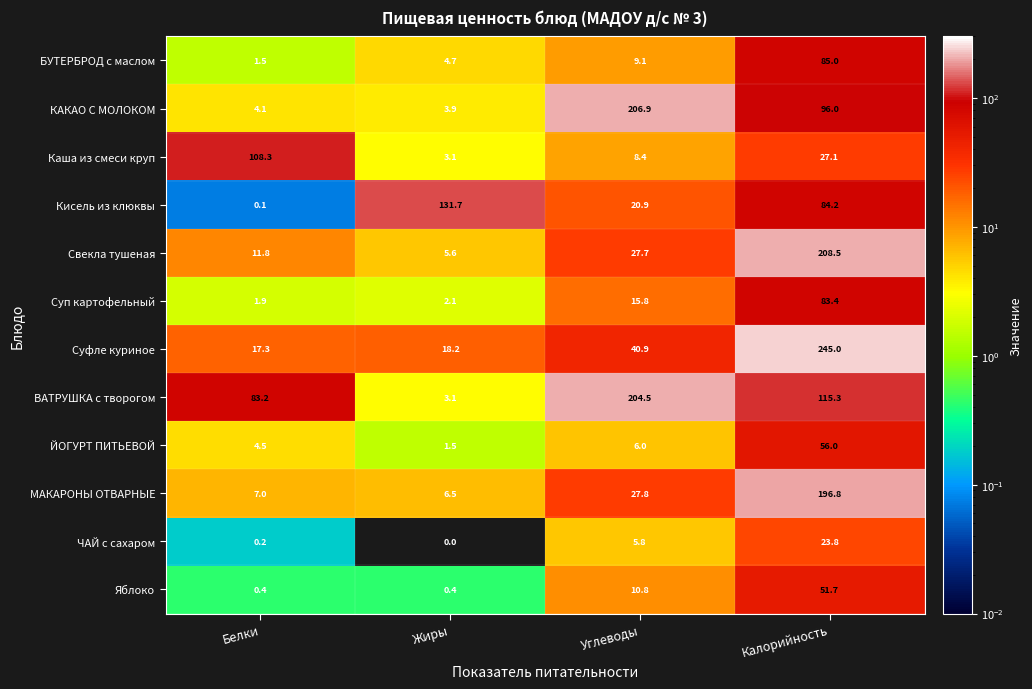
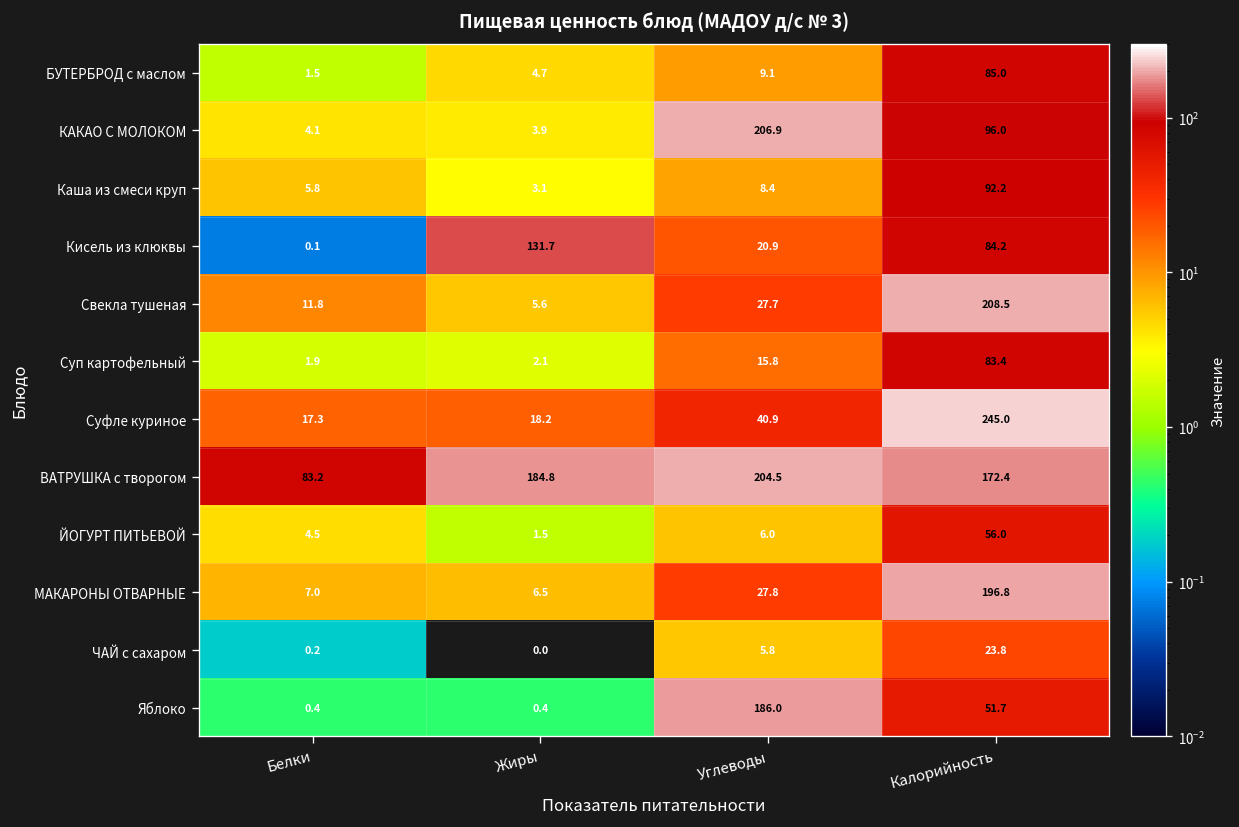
Каша из смеси круп, Белки: 108.3 -> 5.8
Каша из смеси круп, Калорийность: 27.1 -> 92.2
ВАТРУШКА с творогом, Жиры: 3.1 -> 184.8
ВАТРУШКА с творогом, Калорийность: 115.3 -> 172.4
Яблоко, Углеводы: 10.8 -> 186.0
